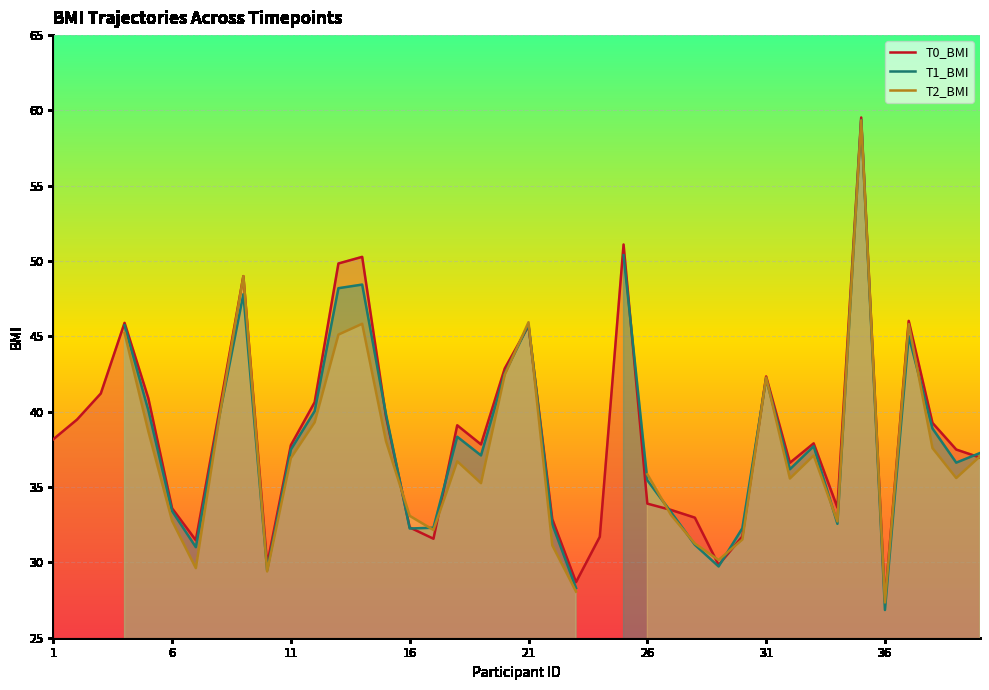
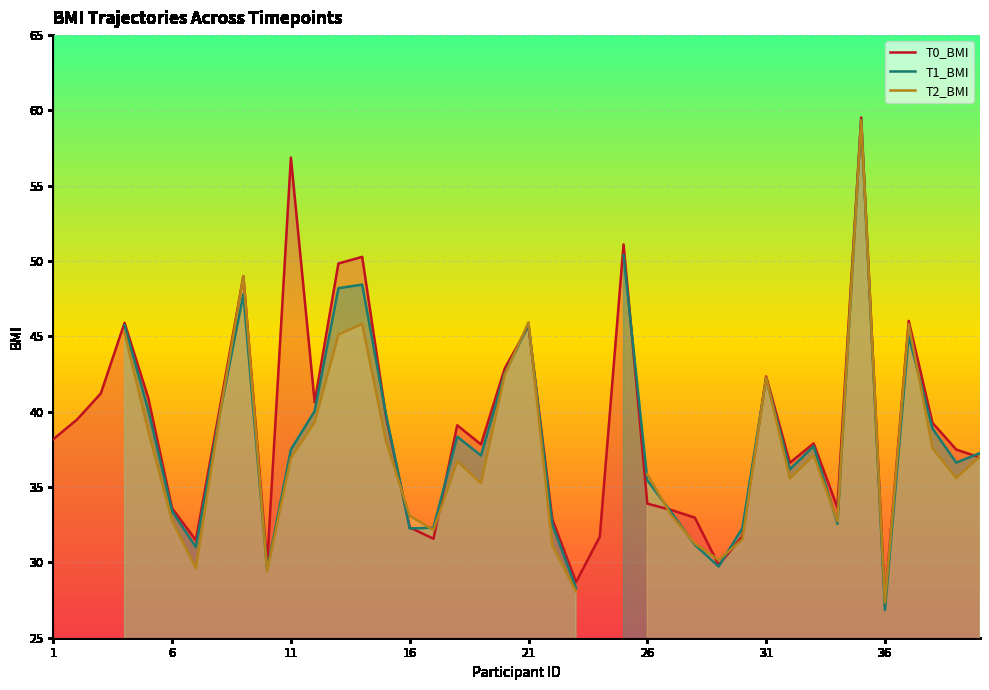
T0_BMI, 11: 37.8 -> 56.9
